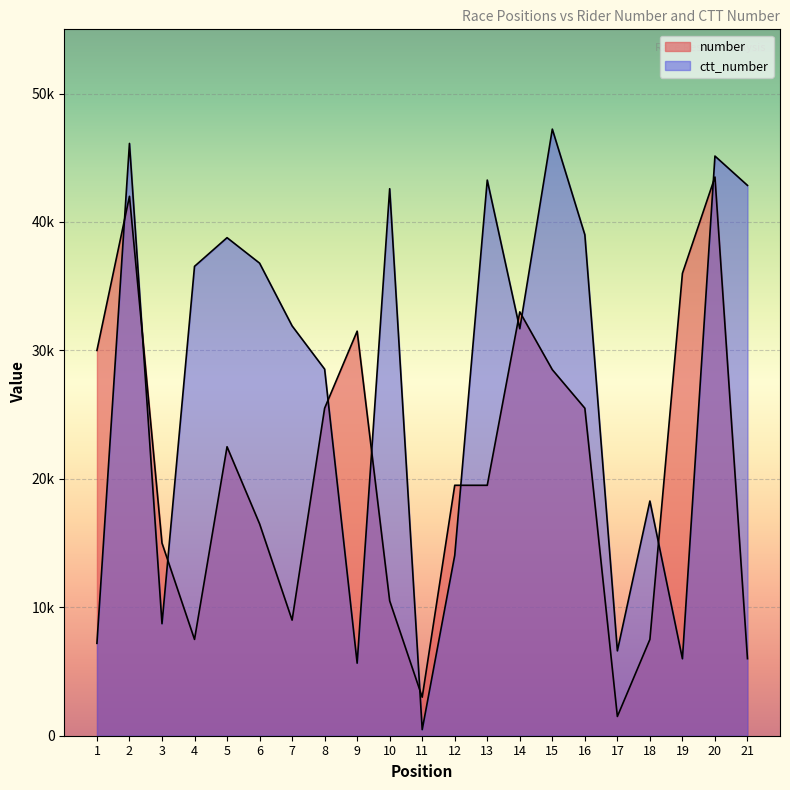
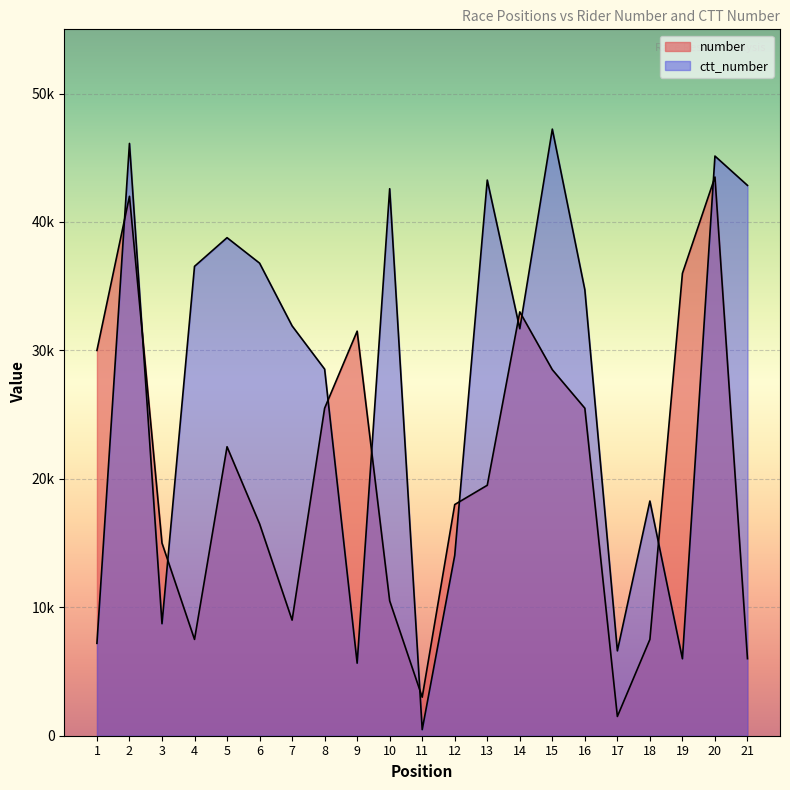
number, 12: 19500 -> 18000
ctt_number, 16: 39000 -> 34700
